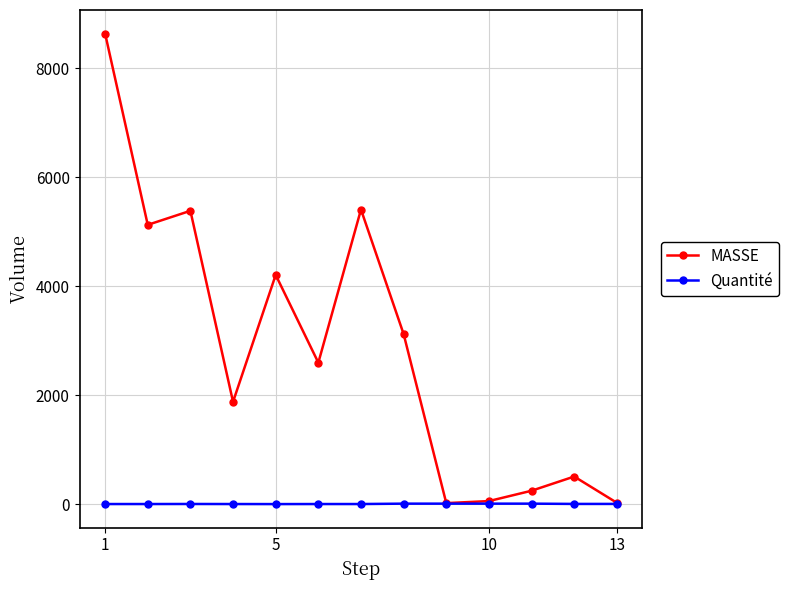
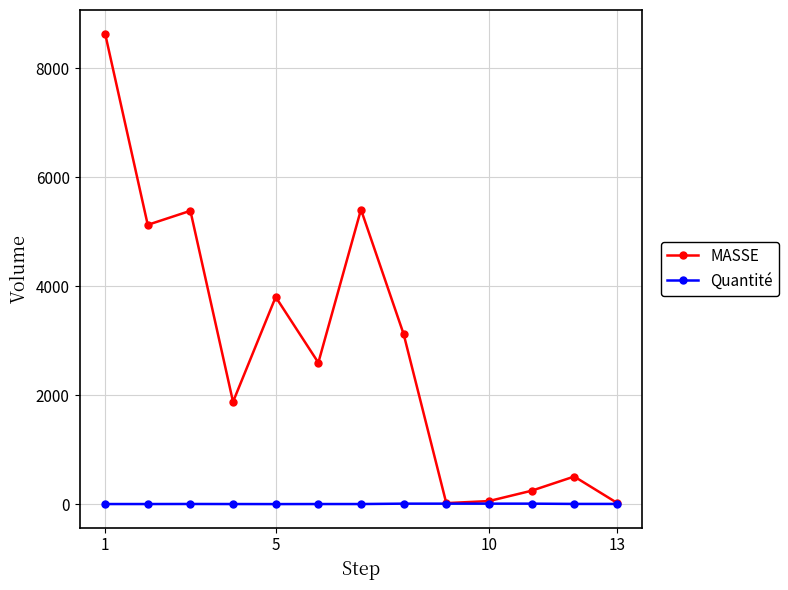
MASSE, 5: 4200 -> 3800
